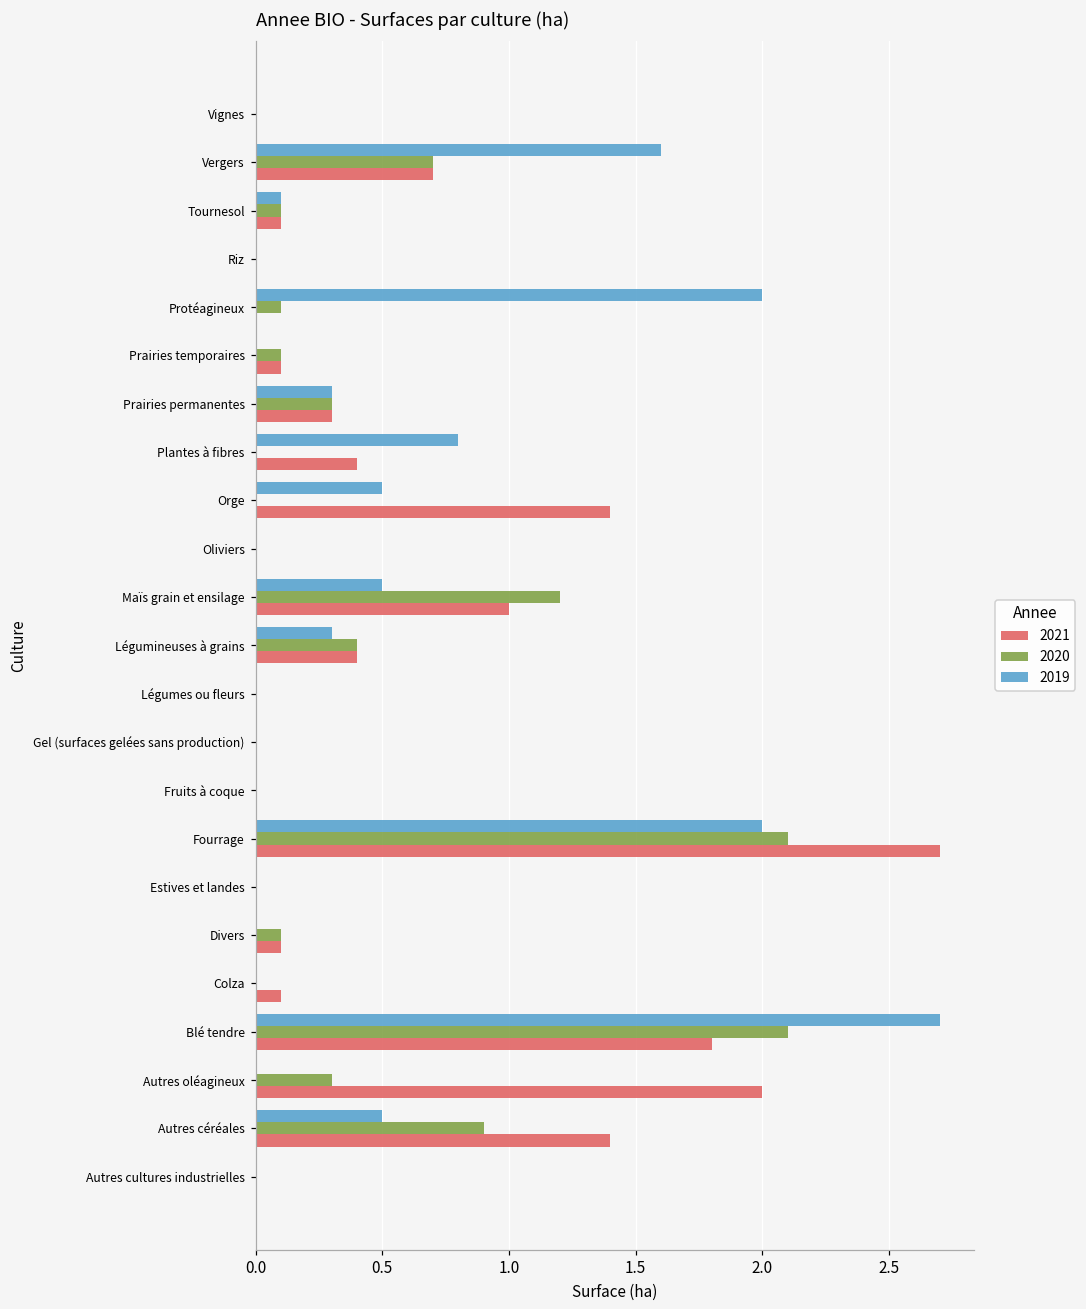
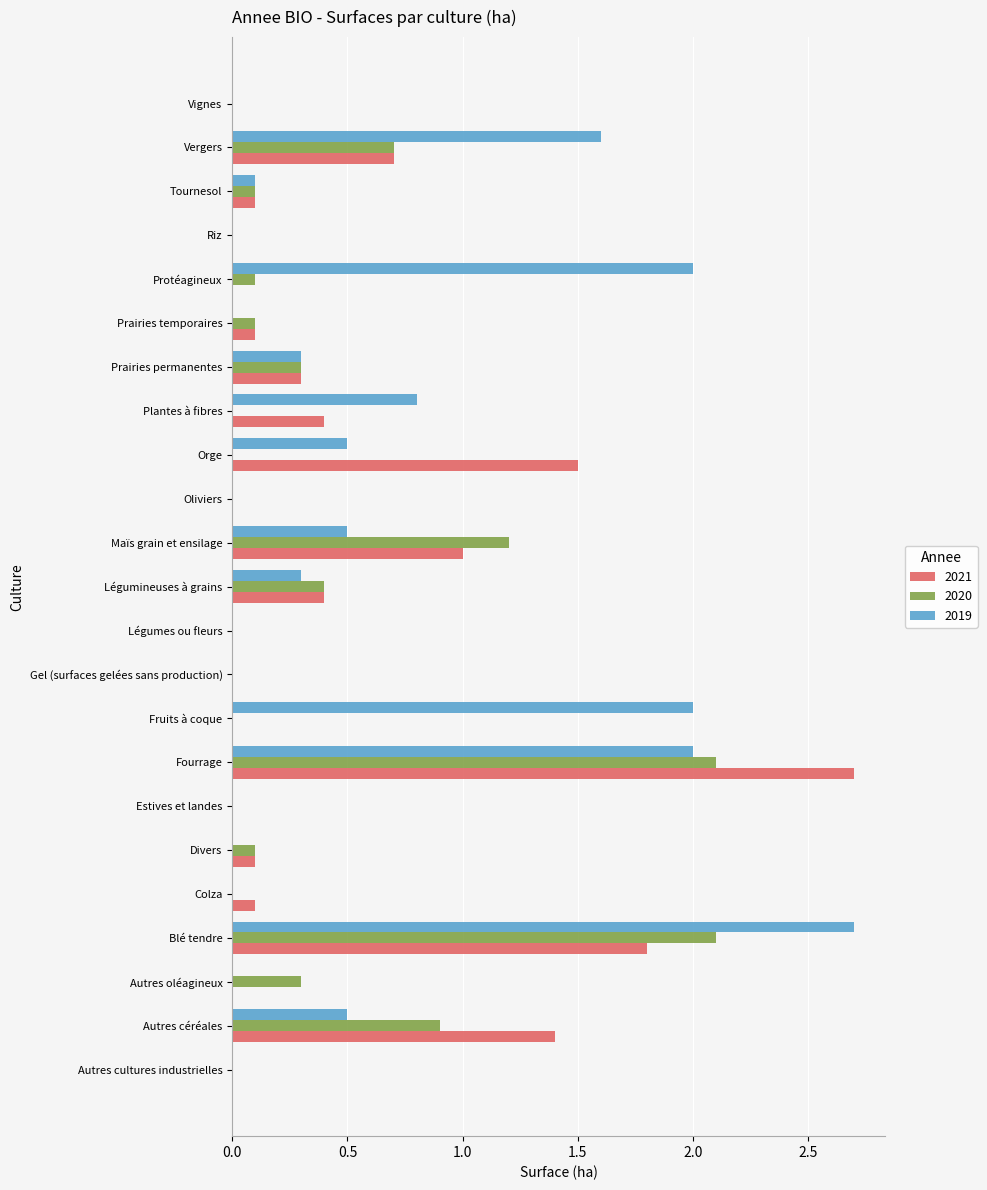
2021, Orge: 1.4 -> 1.5
2019, Fruits à coque: 0 -> 2
2021, Autres oléagineux: 2 -> 0
